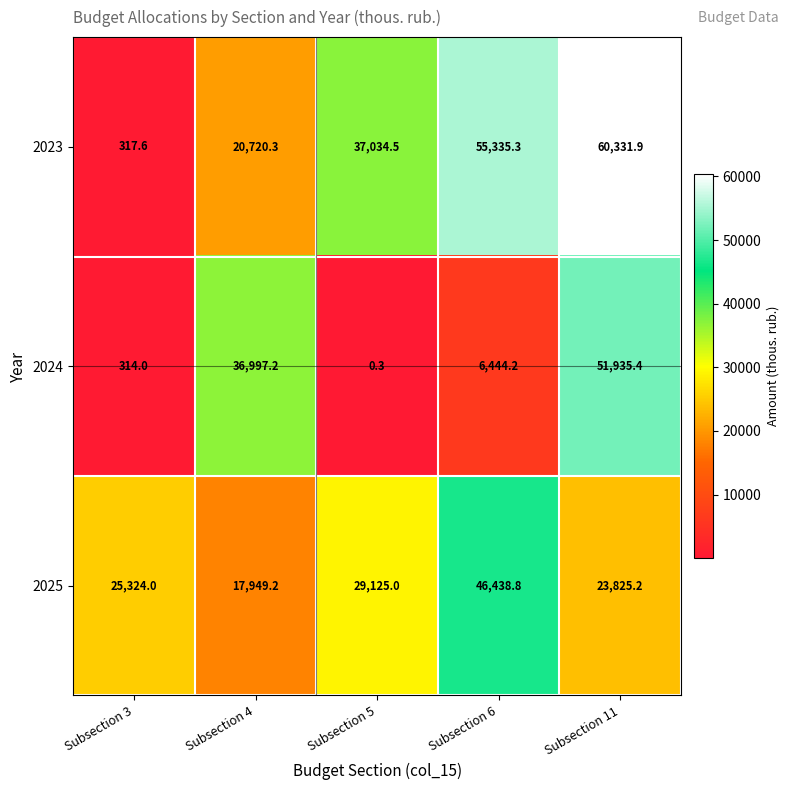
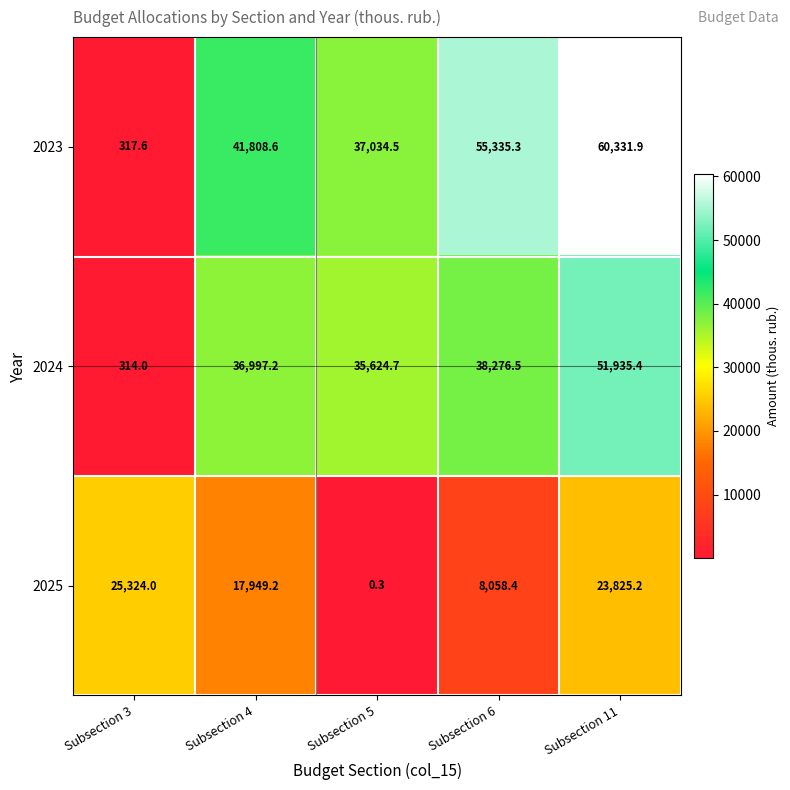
2023, Subsection 4: 20,720.3 -> 41,808.6
2024, Subsection 5: 0.3 -> 35,624.7
2024, Subsection 6: 6,444.2 -> 38,276.5
2025, Subsection 5: 29,125.0 -> 0.3
2025, Subsection 6: 46,438.8 -> 8,058.4
